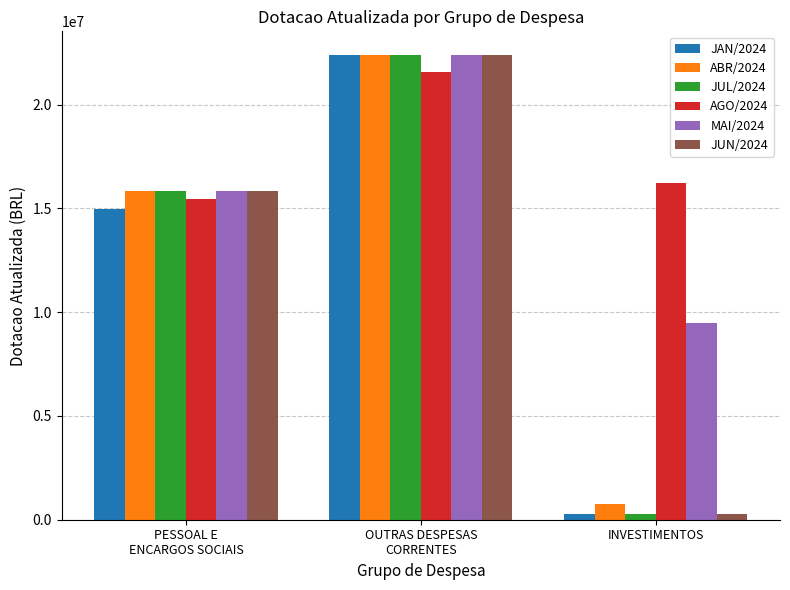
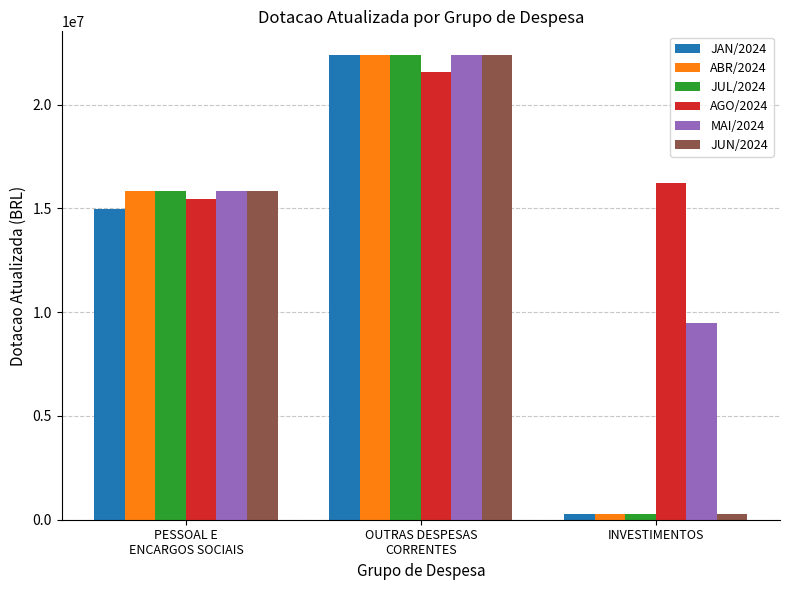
ABR/2024, INVESTIMENTOS: 700000 -> 300000
